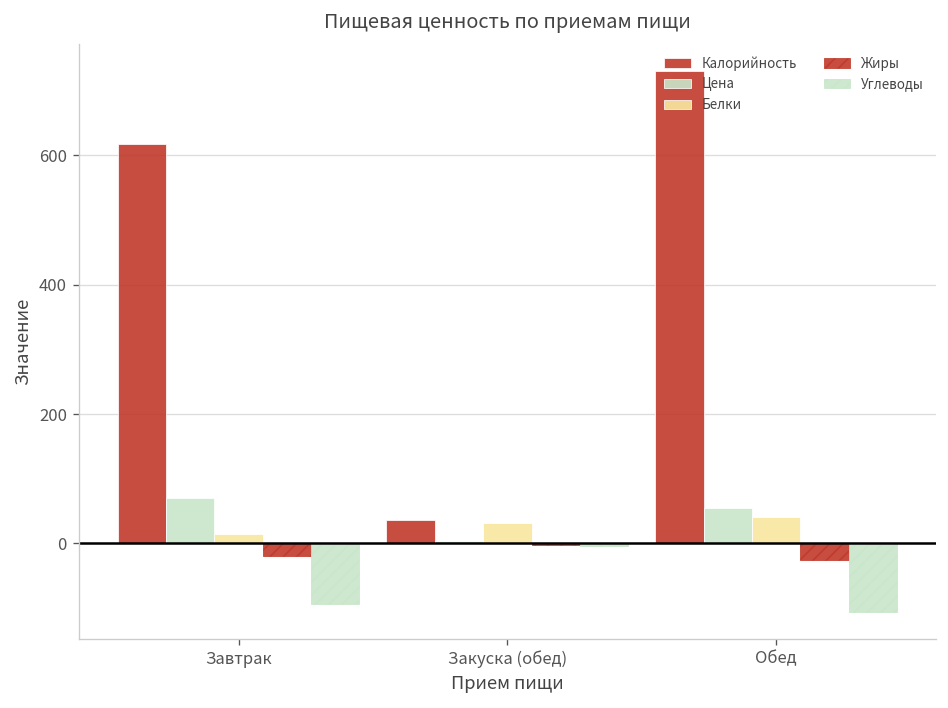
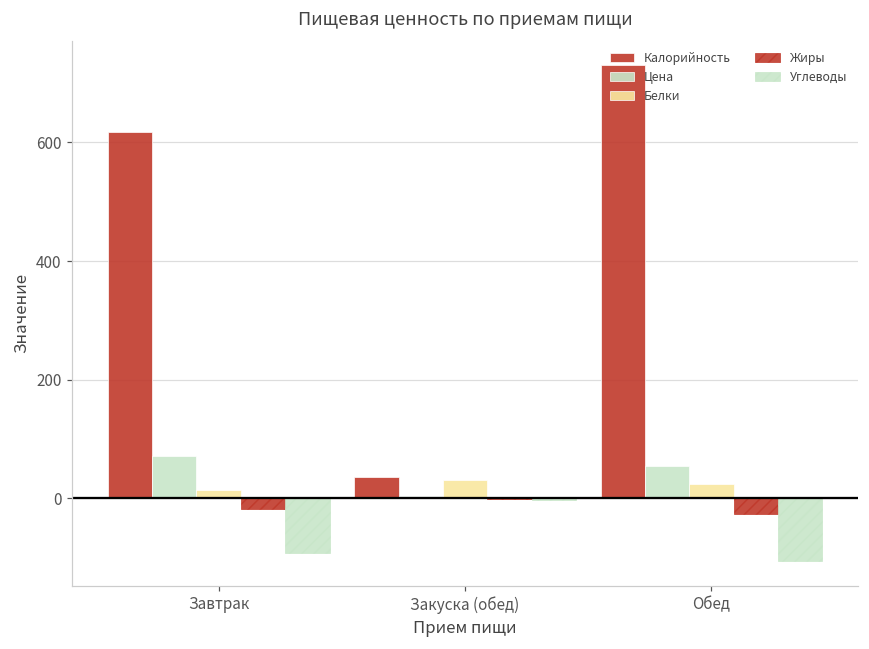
Белки, Обед: 40 -> 20
